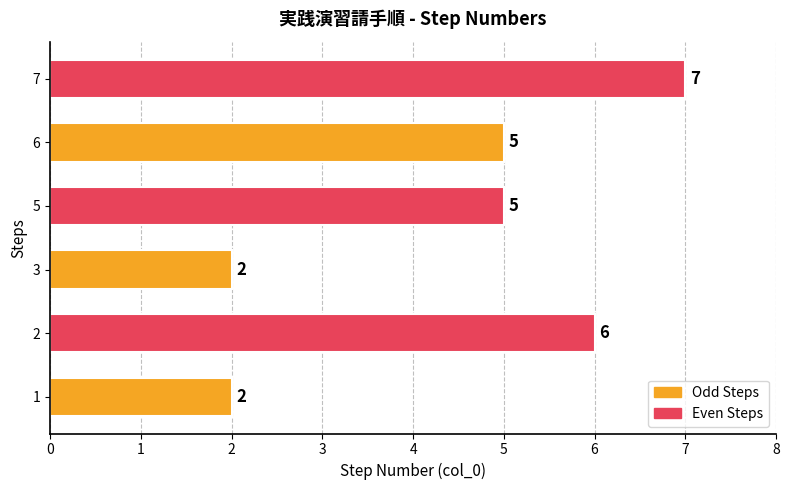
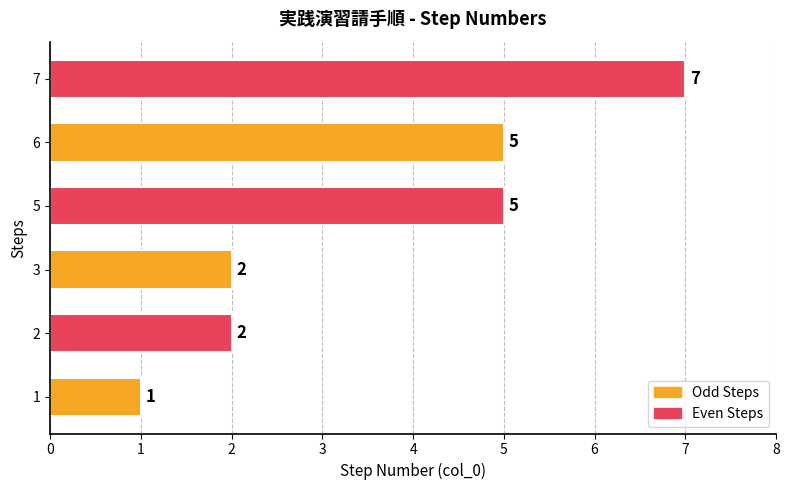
2: 6 -> 2
1: 2 -> 1
